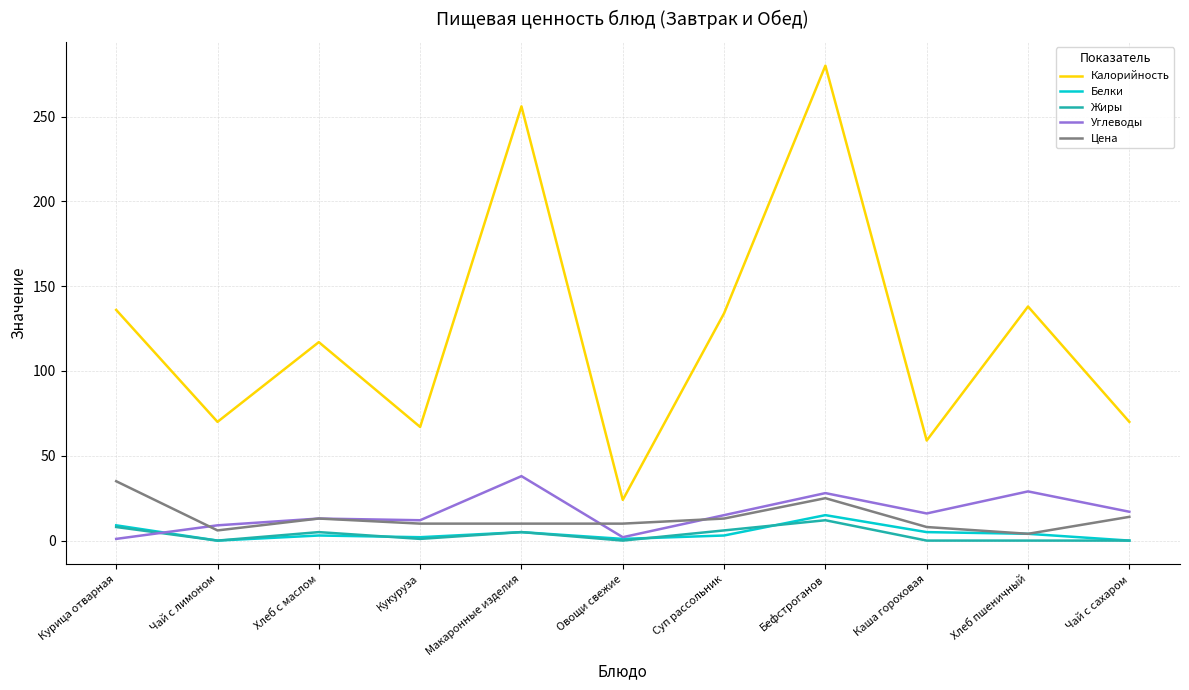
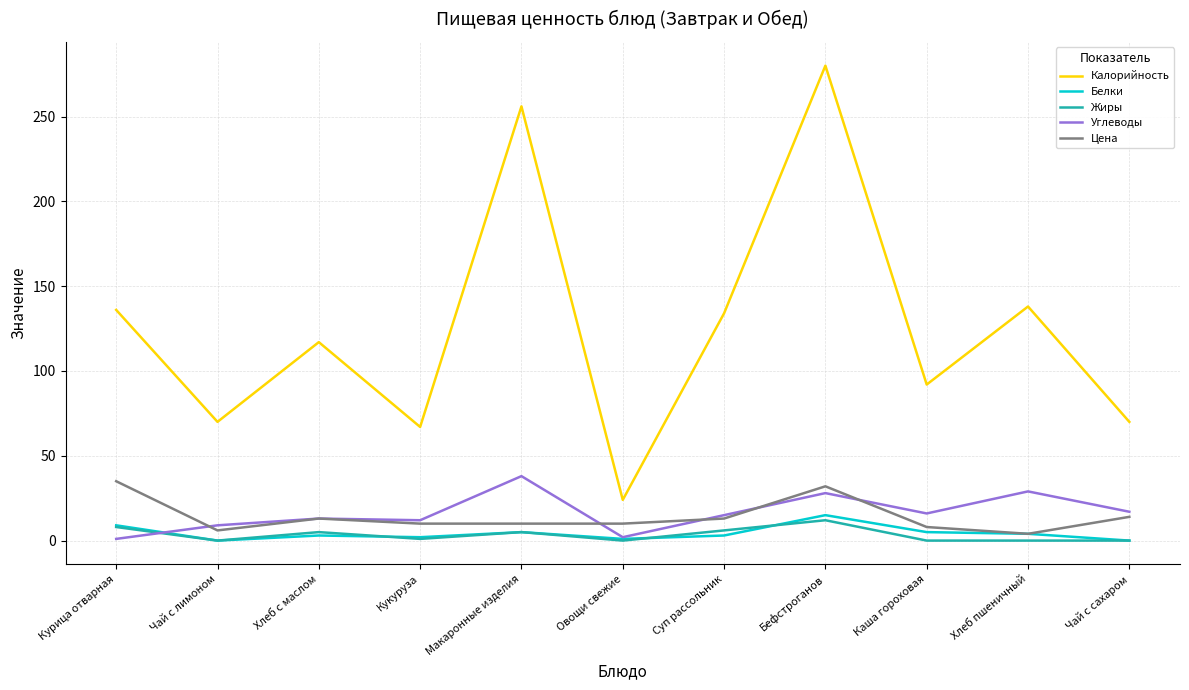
Цена, Бефстроганов: 25 -> 32
Калорийность, Каша гороховая: 59 -> 92
